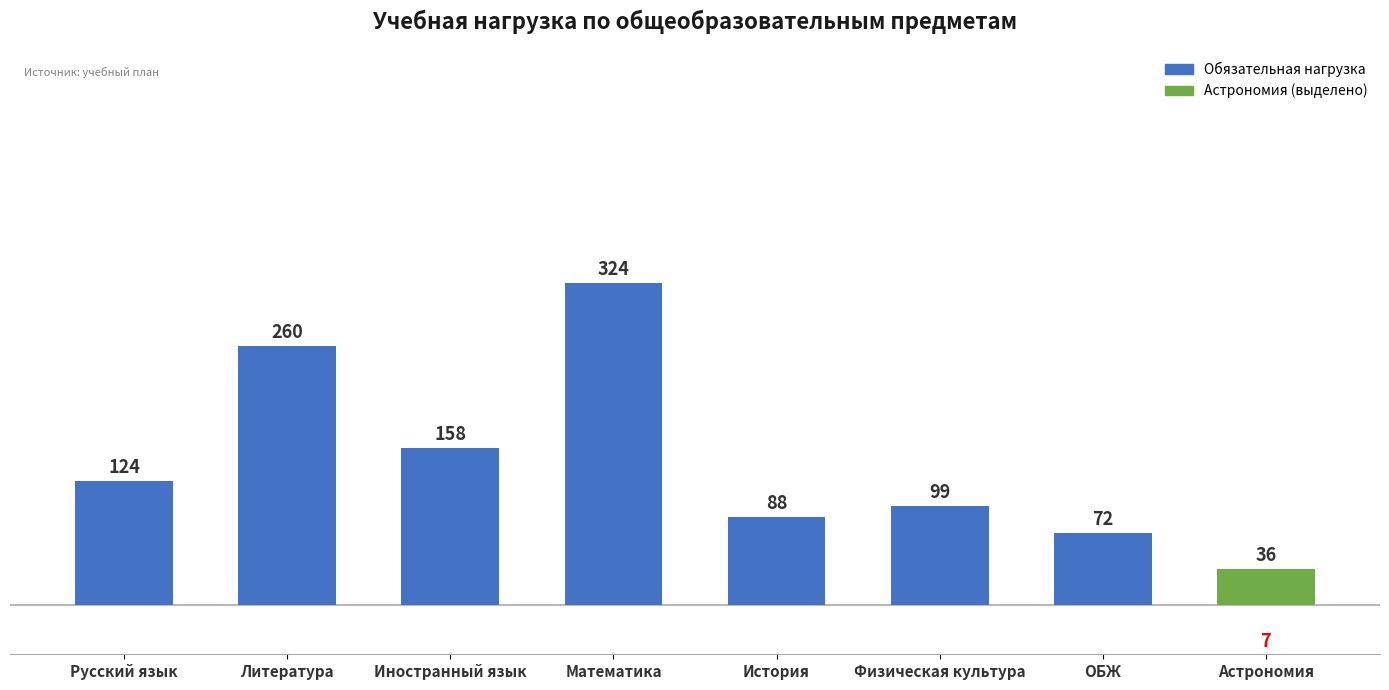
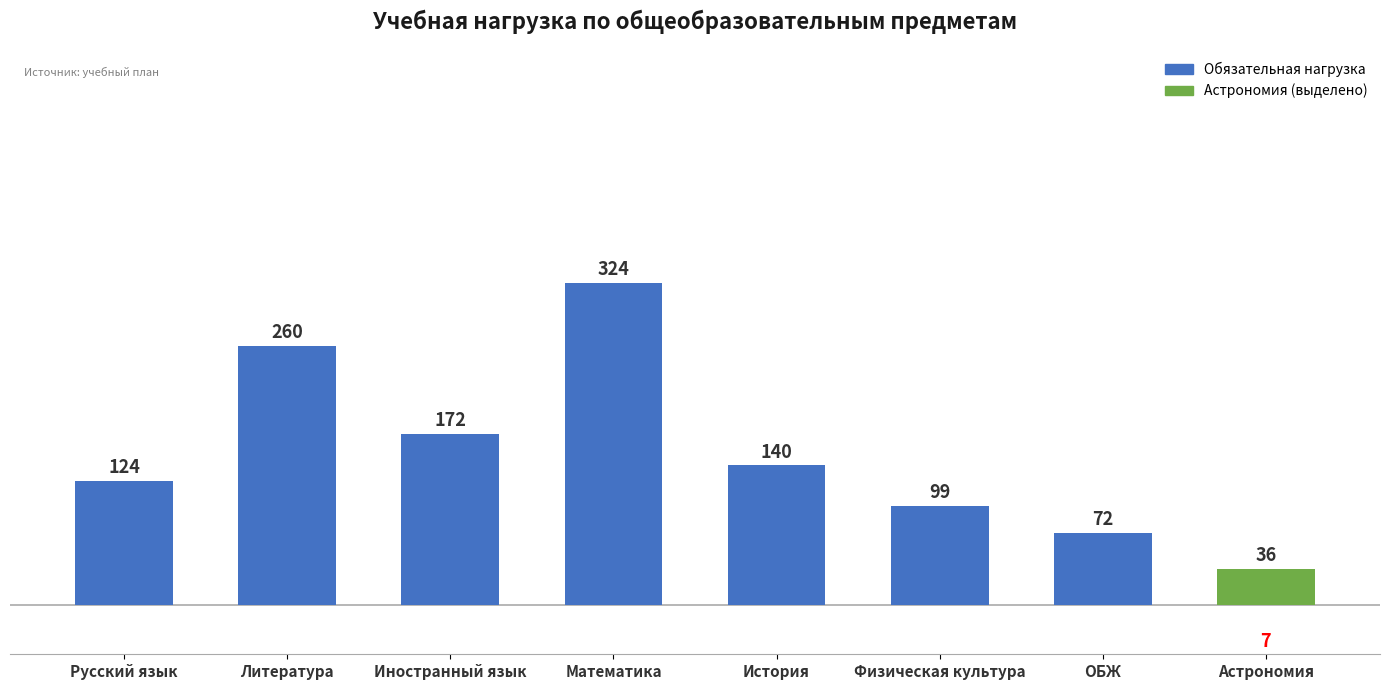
Обязательная нагрузка, Иностранный язык: 158 -> 172
Обязательная нагрузка, История: 88 -> 140
